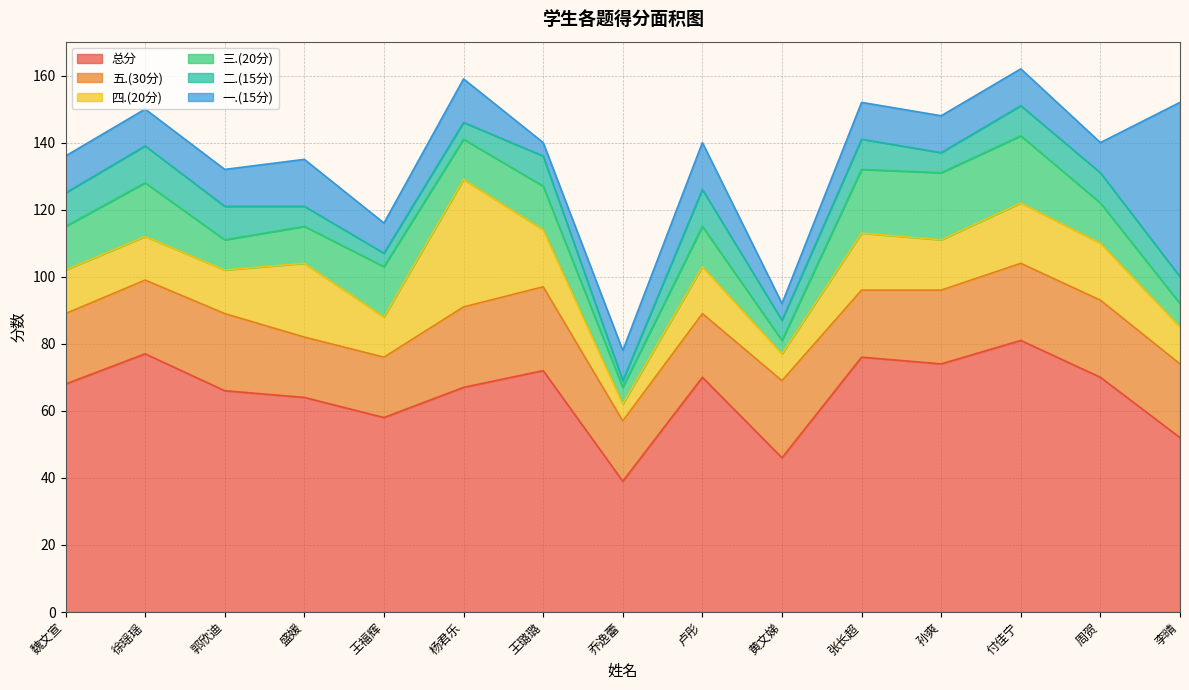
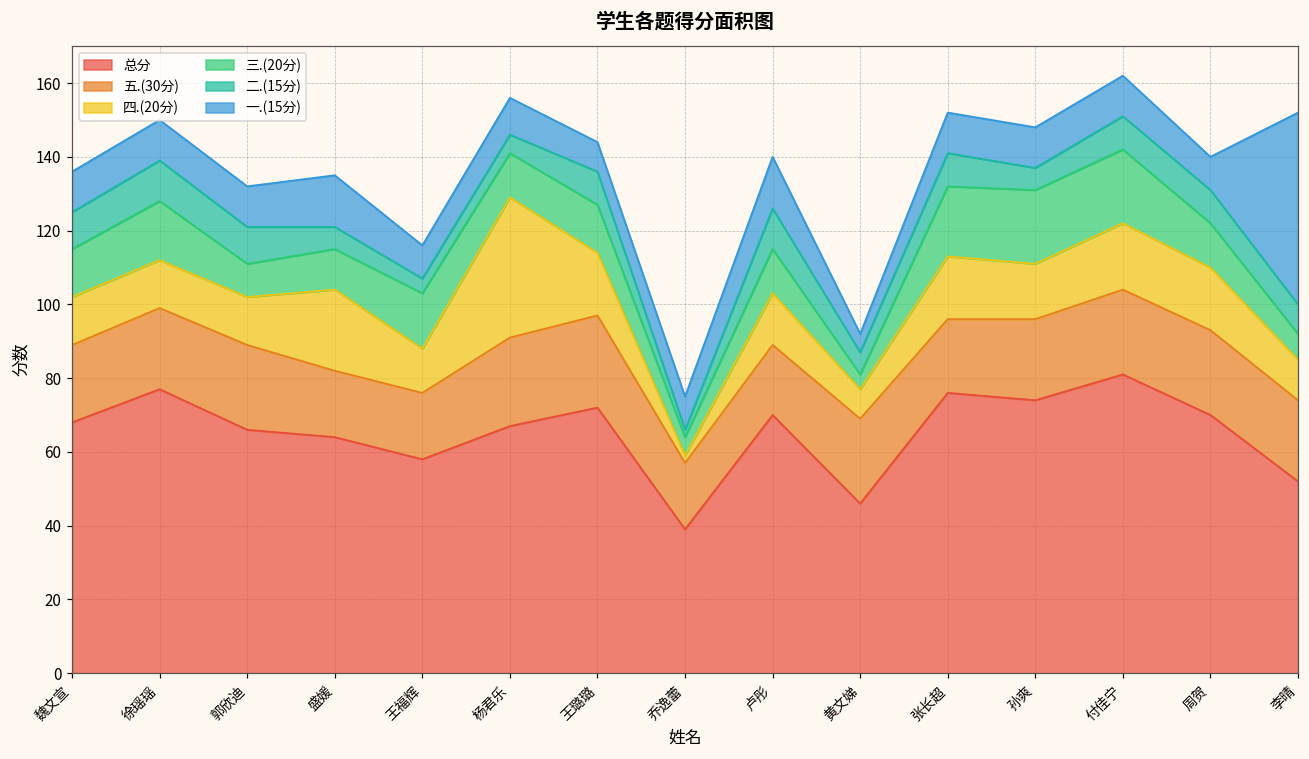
一.(15分), 杨君乐: 13 -> 10
一.(15分), 王璐璐: 4 -> 8
四.(20分), 乔逸蕾: 5 -> 2
